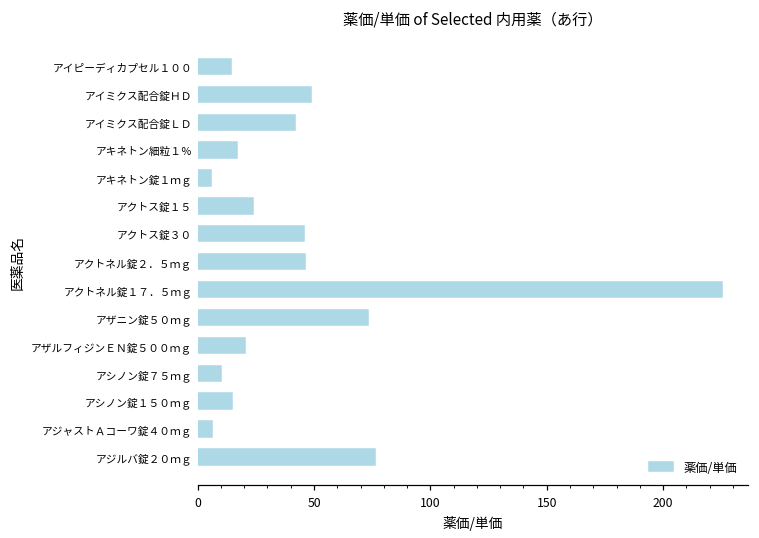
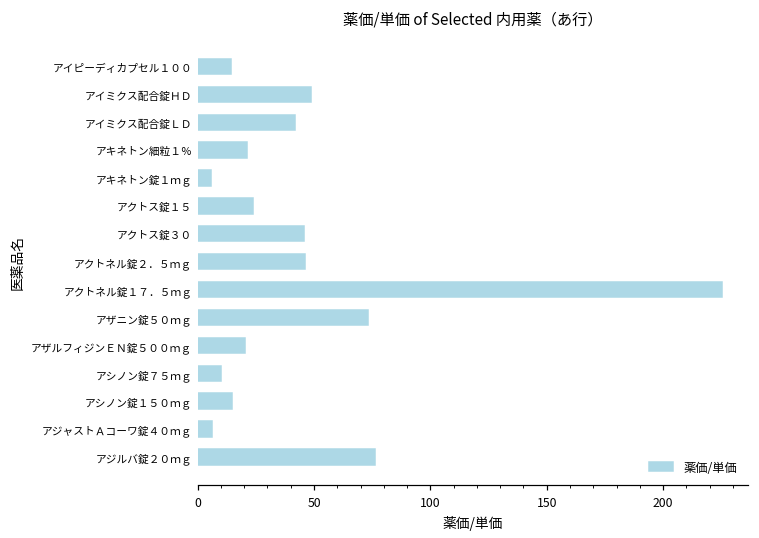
アキネトン細粒１％: 17 -> 21
